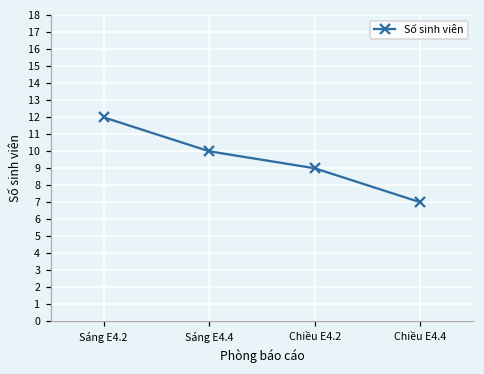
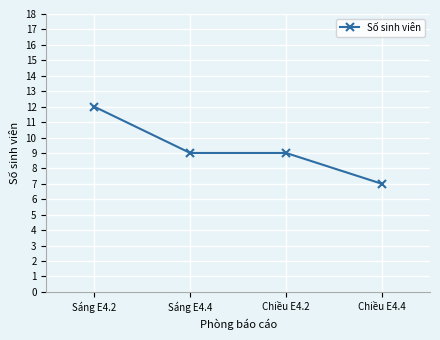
Sáng E4.4: 10 -> 9
